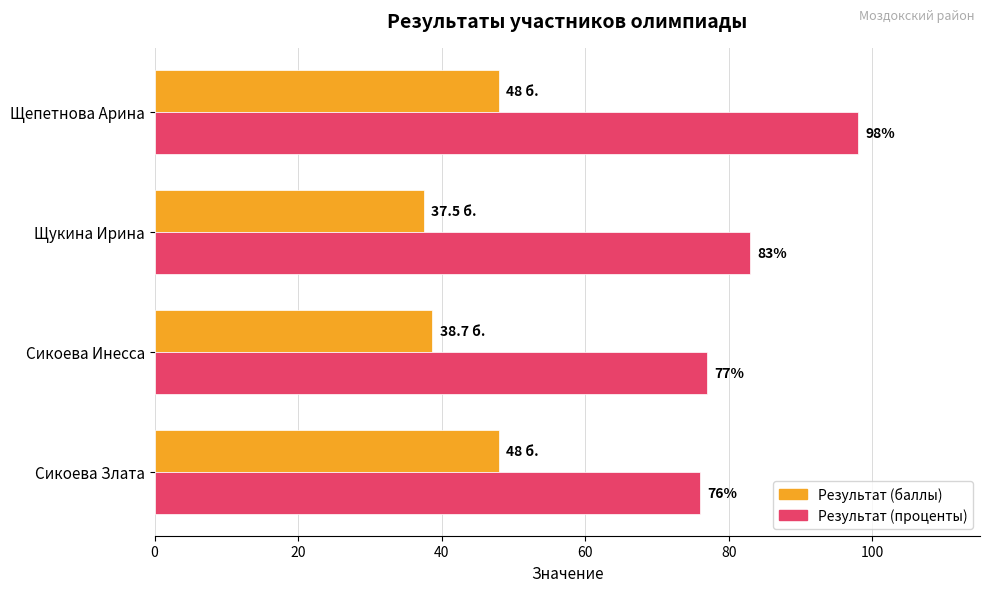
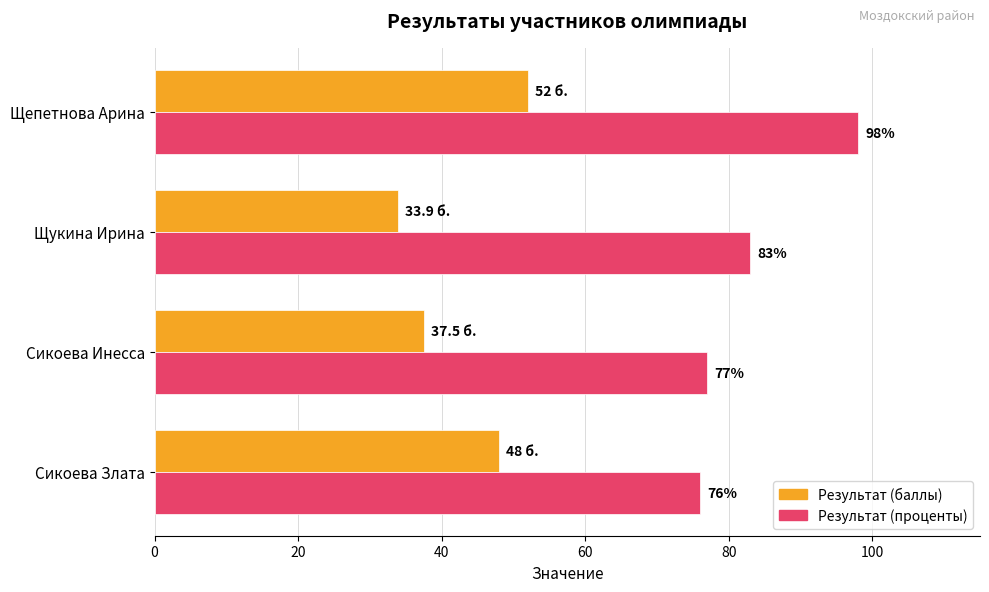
Результат (баллы), Щепетнова Арина: 48 -> 52
Результат (баллы), Щукина Ирина: 37.5 -> 33.9
Результат (баллы), Сикоева Инесса: 38.7 -> 37.5
